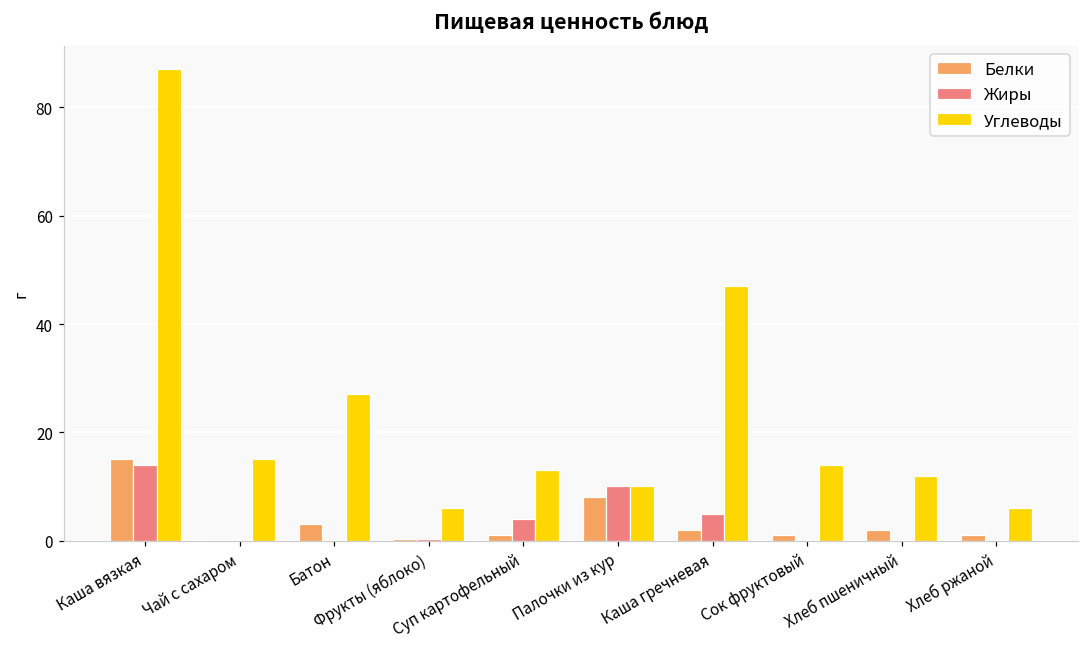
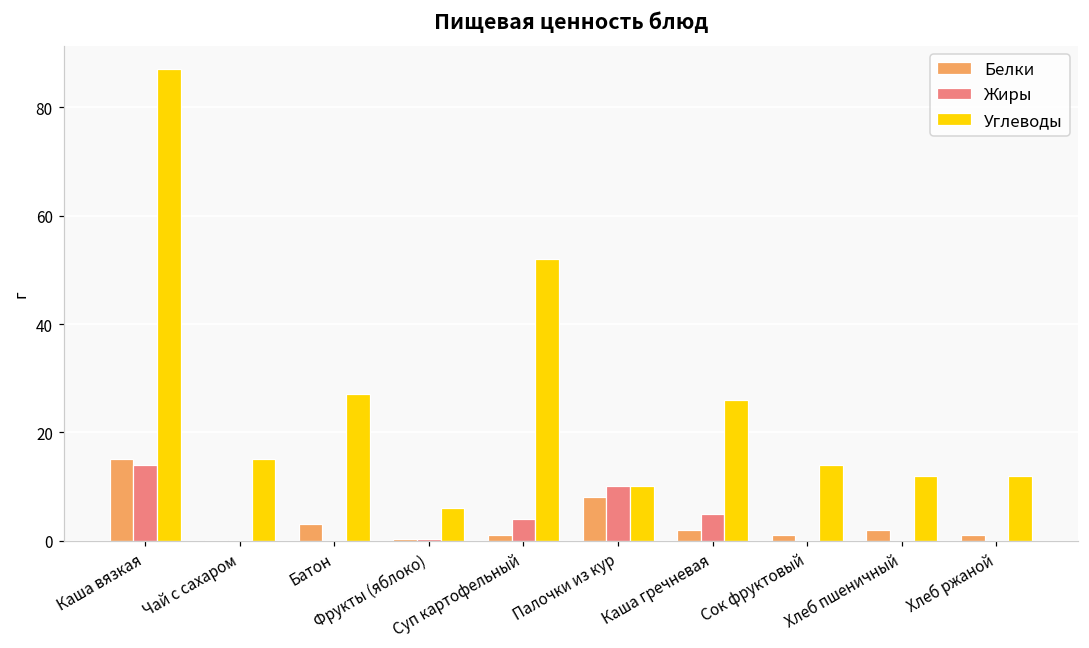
Углеводы, Суп картофельный: 13 -> 52
Углеводы, Каша гречневая: 47 -> 26
Углеводы, Хлеб ржаной: 6 -> 12
